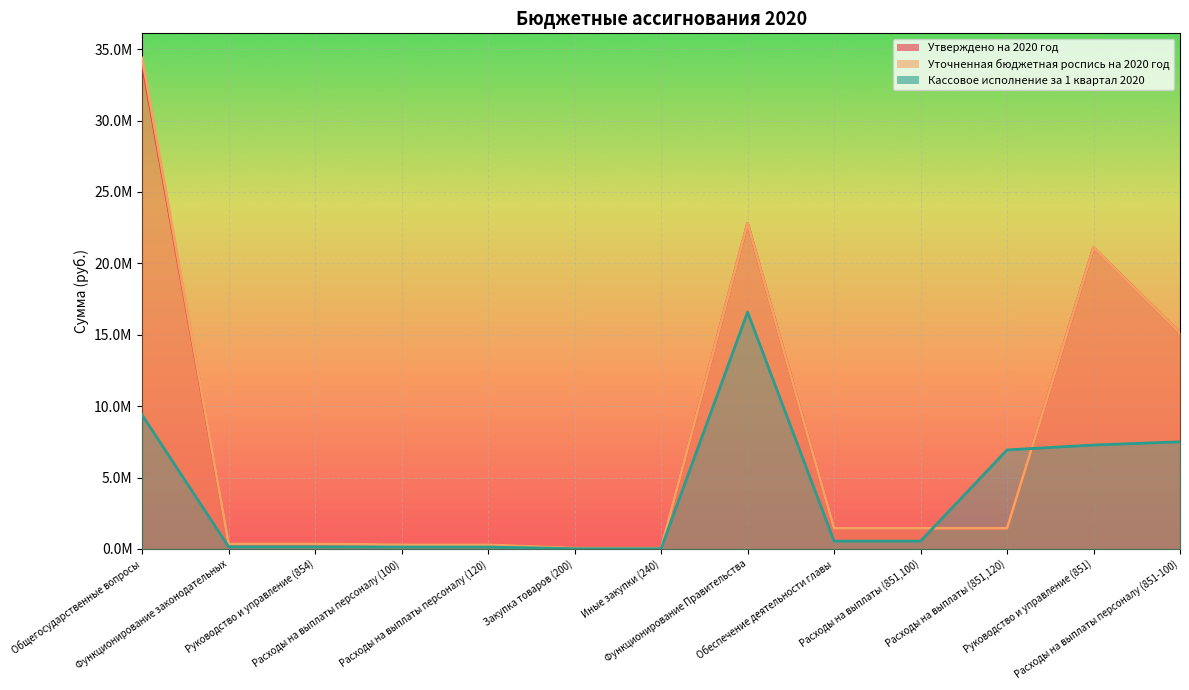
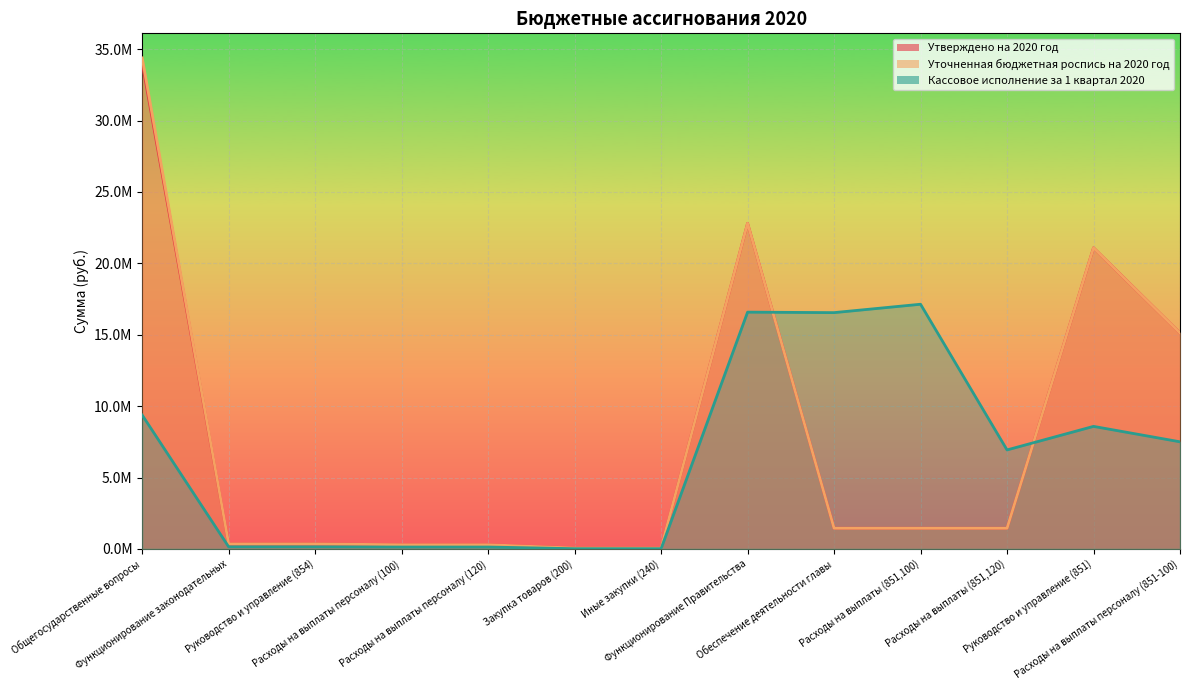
Кассовое исполнение за 1 квартал 2020, Обеспечение деятельности главы: 500000 -> 16500000
Кассовое исполнение за 1 квартал 2020, Расходы на выплаты (851,100): 500000 -> 17100000
Кассовое исполнение за 1 квартал 2020, Руководство и управление (851): 7300000 -> 8600000
